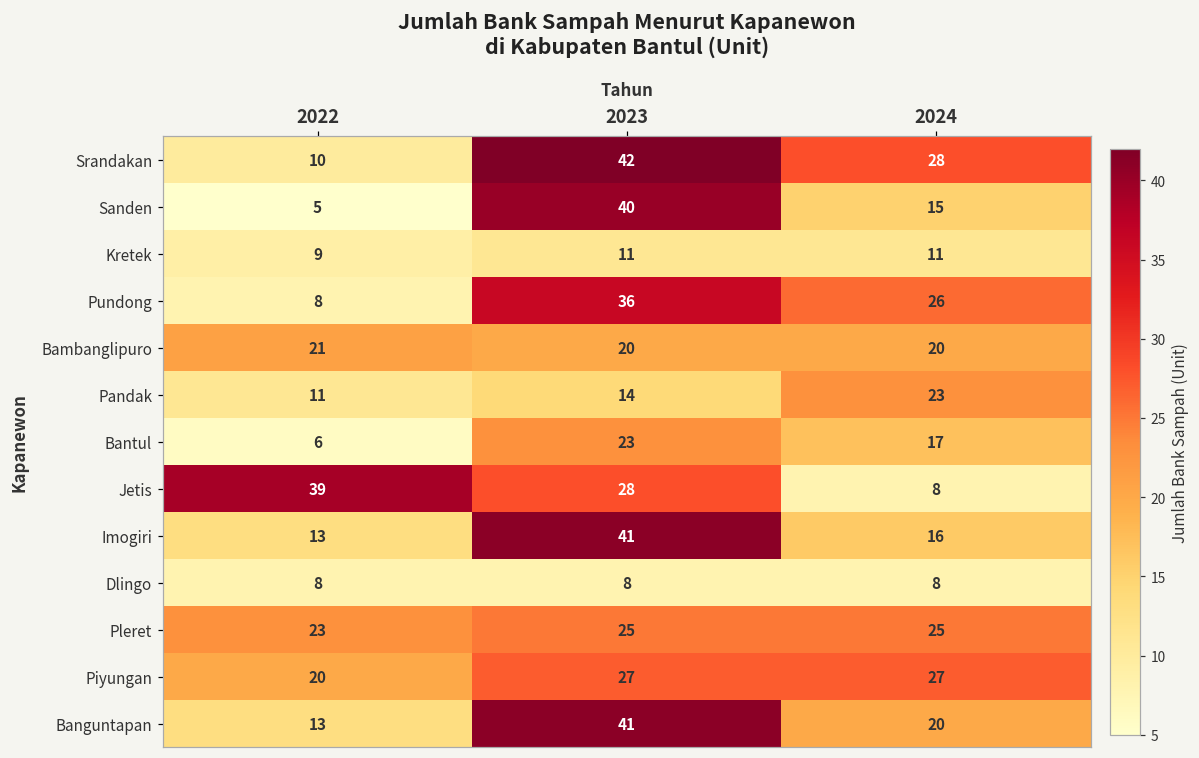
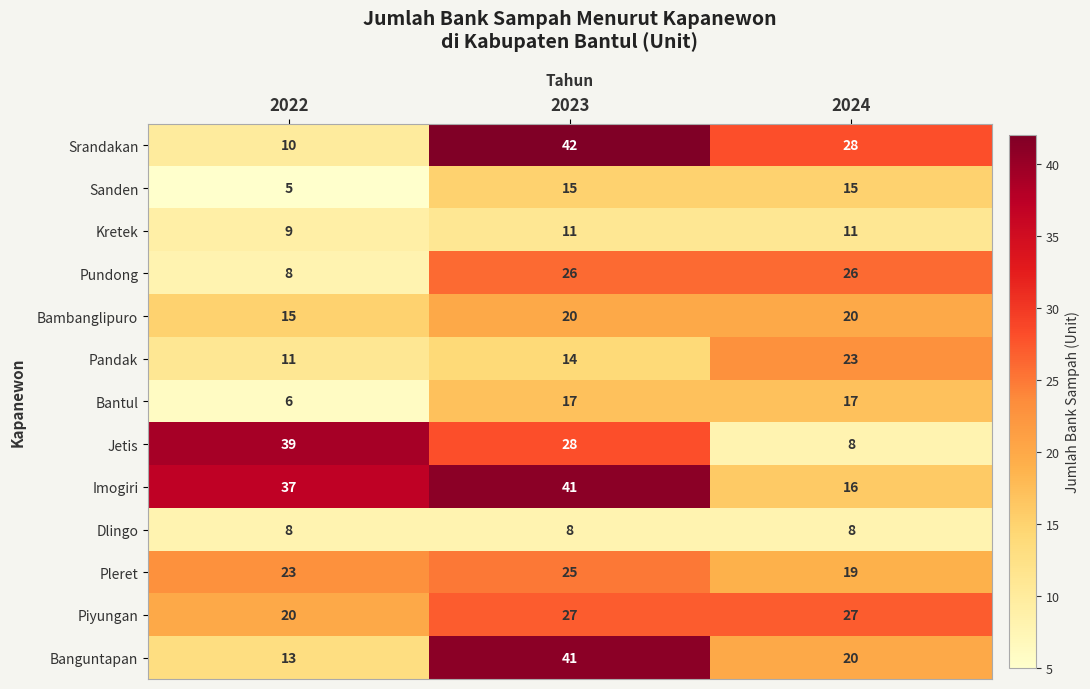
Sanden, 2023: 40 -> 15
Pundong, 2023: 36 -> 26
Bambanglipuro, 2022: 21 -> 15
Bantul, 2023: 23 -> 17
Imogiri, 2022: 13 -> 37
Pleret, 2024: 25 -> 19
